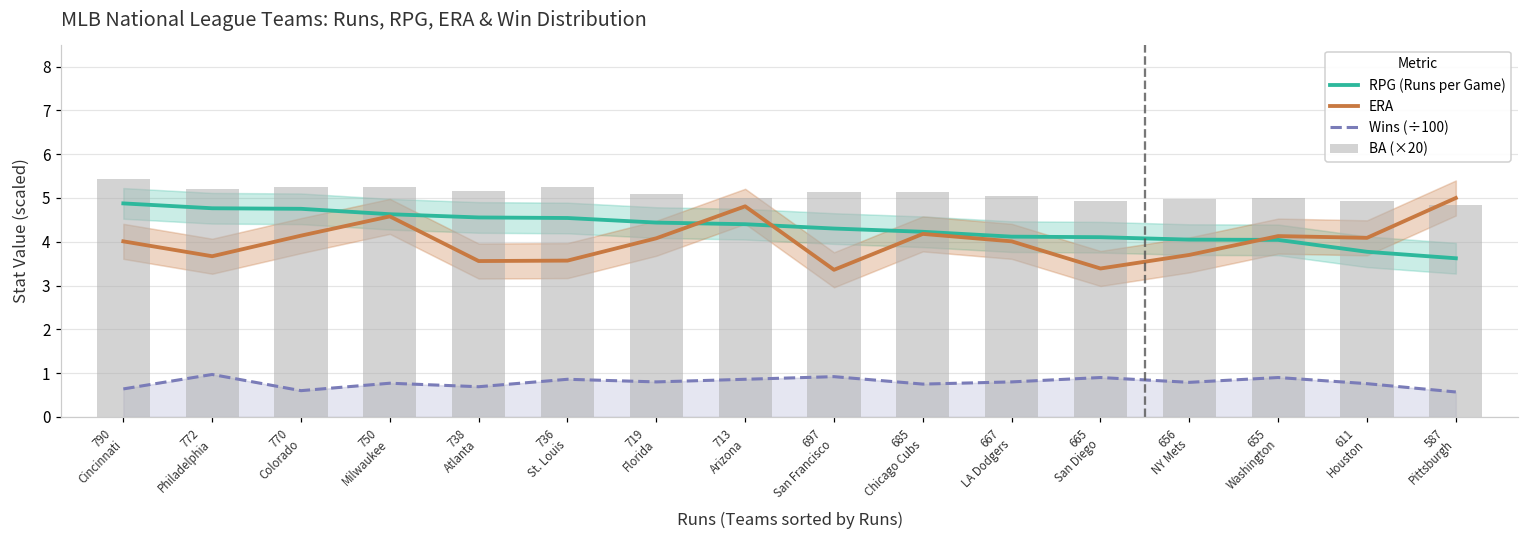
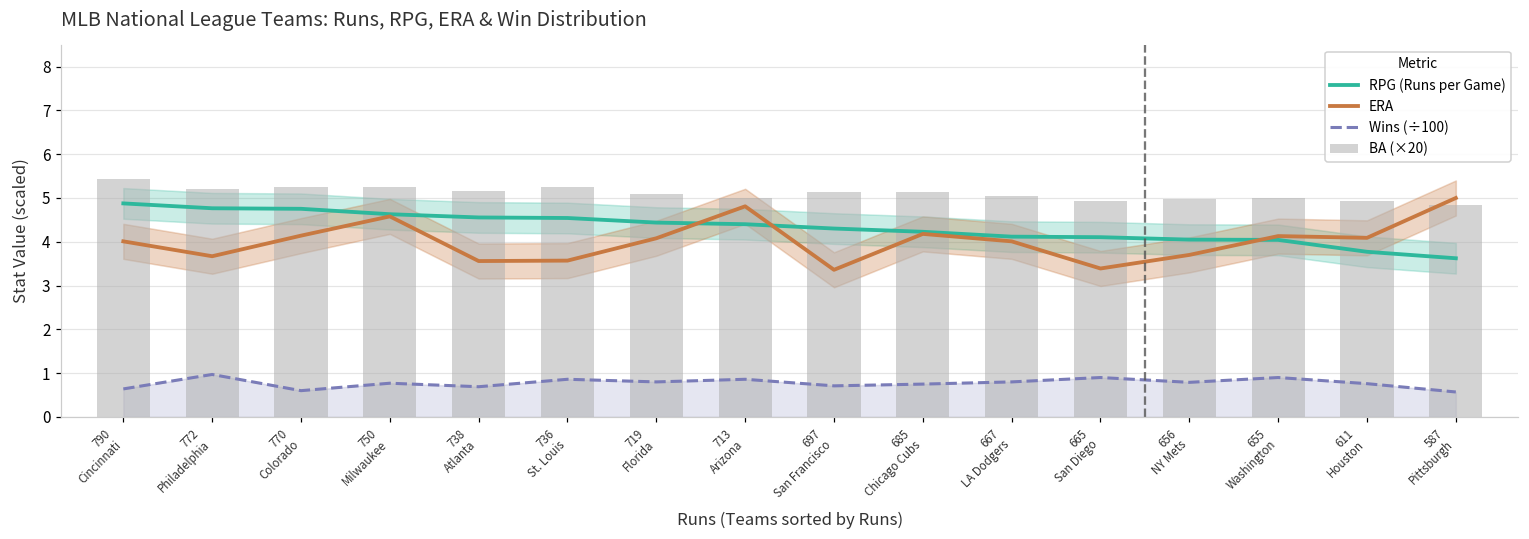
Wins (÷100), 697 San Francisco: 0.9 -> 0.7
